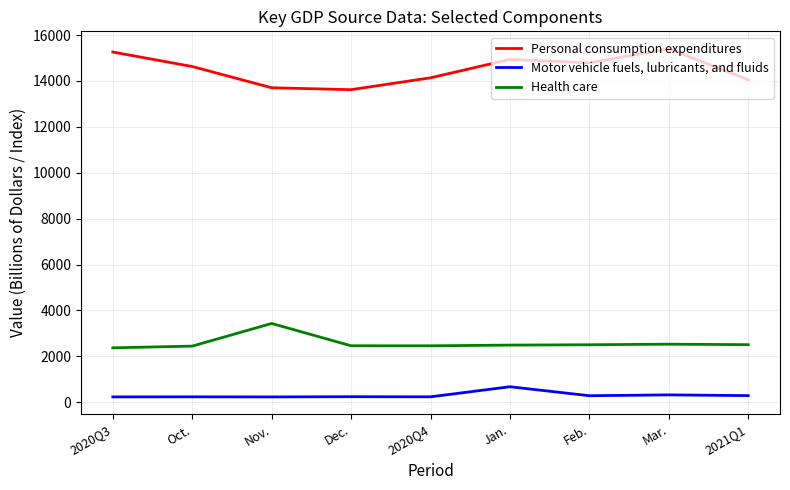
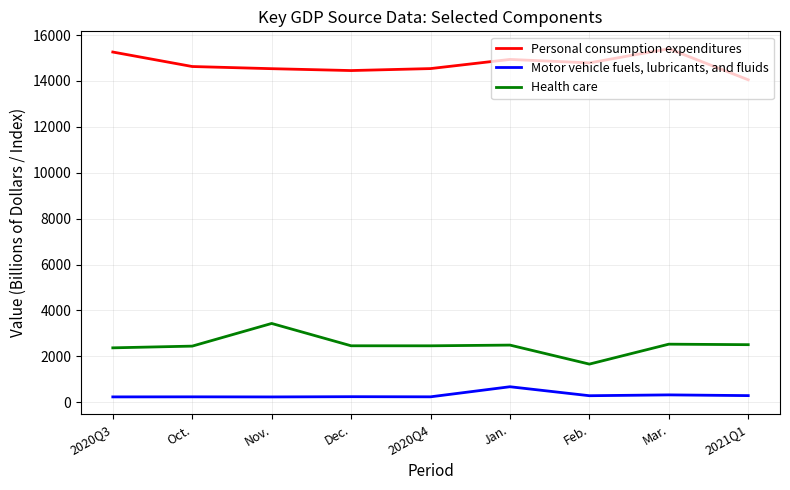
Personal consumption expenditures, Nov.: 13700 -> 14500
Personal consumption expenditures, Dec.: 13600 -> 14500
Personal consumption expenditures, 2020Q4: 14100 -> 14500
Health care, Feb.: 2500 -> 1700
